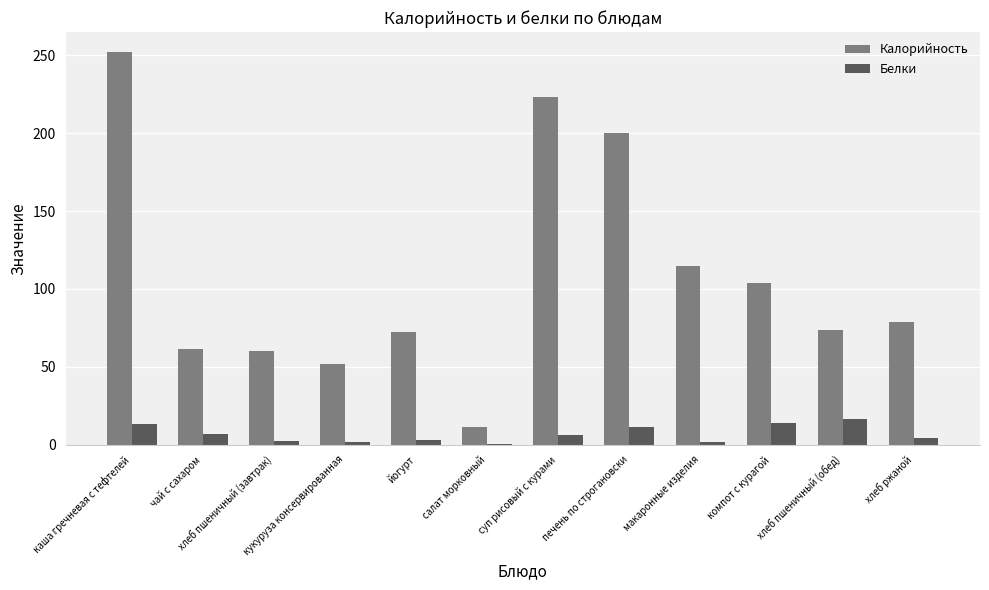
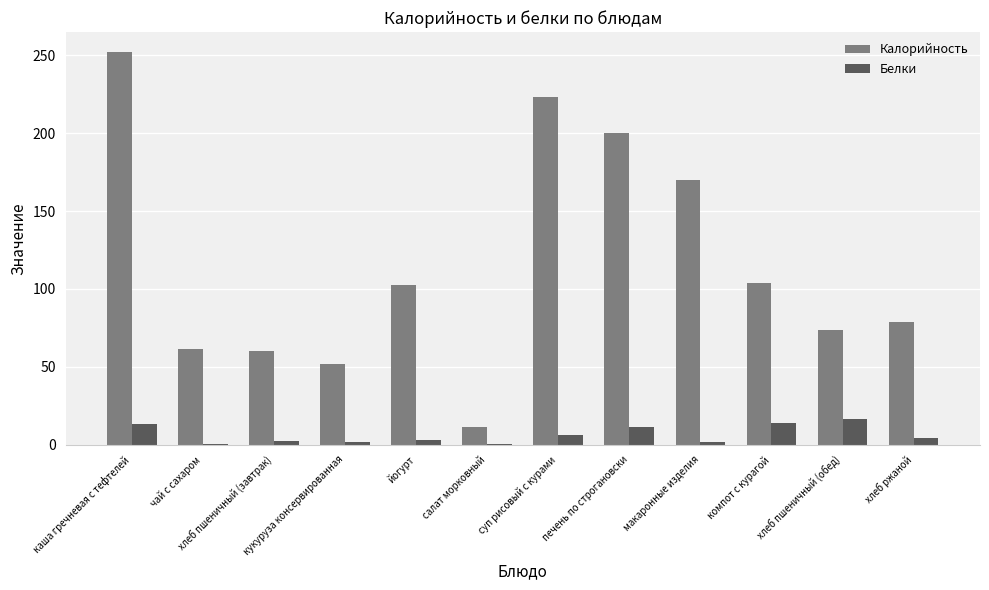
Белки, чай с сахаром: 7 -> 0
Калорийность, йогурт: 72 -> 102
Калорийность, макаронные изделия: 114 -> 170
